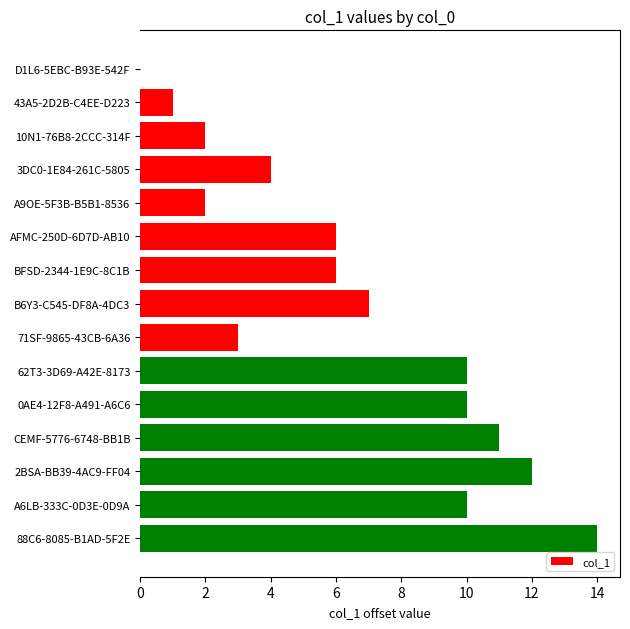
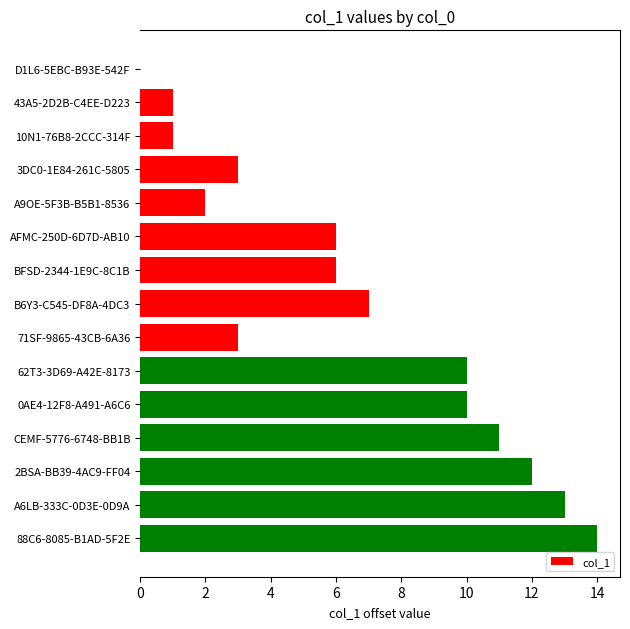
10N1-76B8-2CCC-314F: 2.0 -> 1.0
3DC0-1E84-261C-5805: 4.0 -> 3.0
A6LB-333C-0D3E-0D9A: 10.0 -> 13.0
